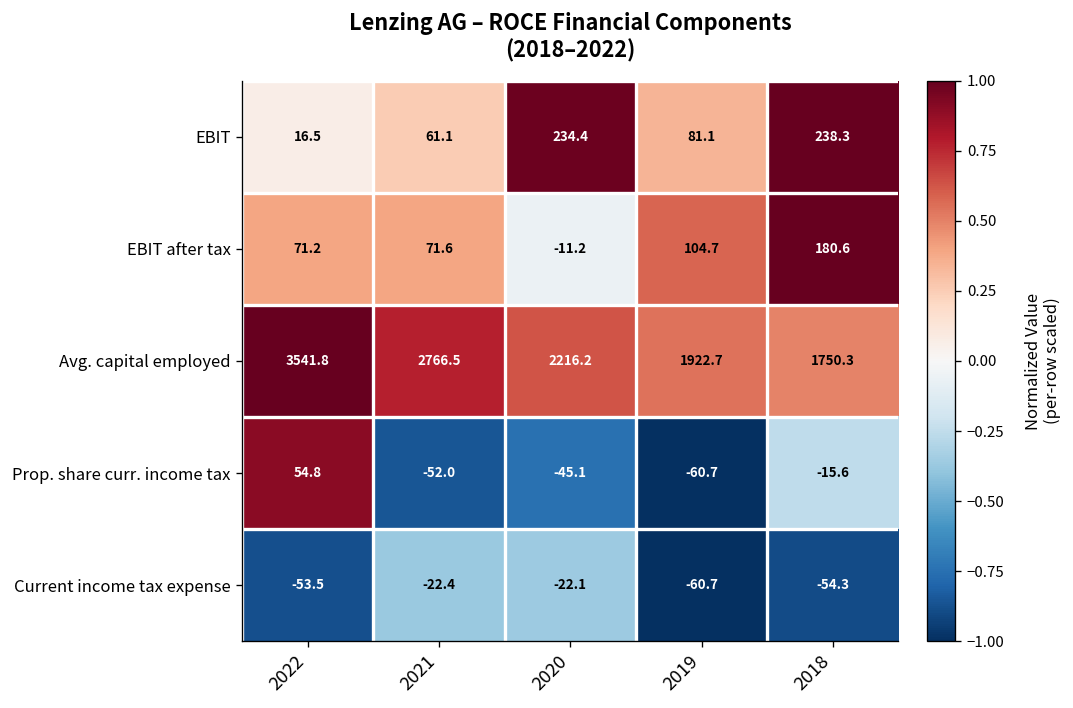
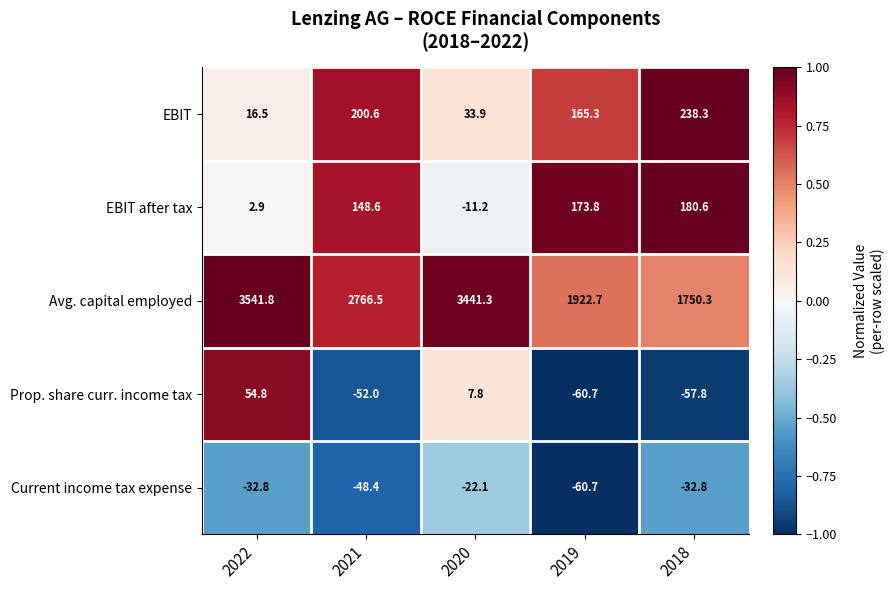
EBIT, 2021: 61.1 -> 200.6
EBIT, 2020: 234.4 -> 33.9
EBIT, 2019: 81.1 -> 165.3
EBIT after tax, 2022: 71.2 -> 2.9
EBIT after tax, 2021: 71.6 -> 148.6
EBIT after tax, 2019: 104.7 -> 173.8
Avg. capital employed, 2020: 2216.2 -> 3441.3
Prop. share curr. income tax, 2020: -45.1 -> 7.8
Prop. share curr. income tax, 2018: -15.6 -> -57.8
Current income tax expense, 2022: -53.5 -> -32.8
Current income tax expense, 2021: -22.4 -> -48.4
Current income tax expense, 2018: -54.3 -> -32.8
